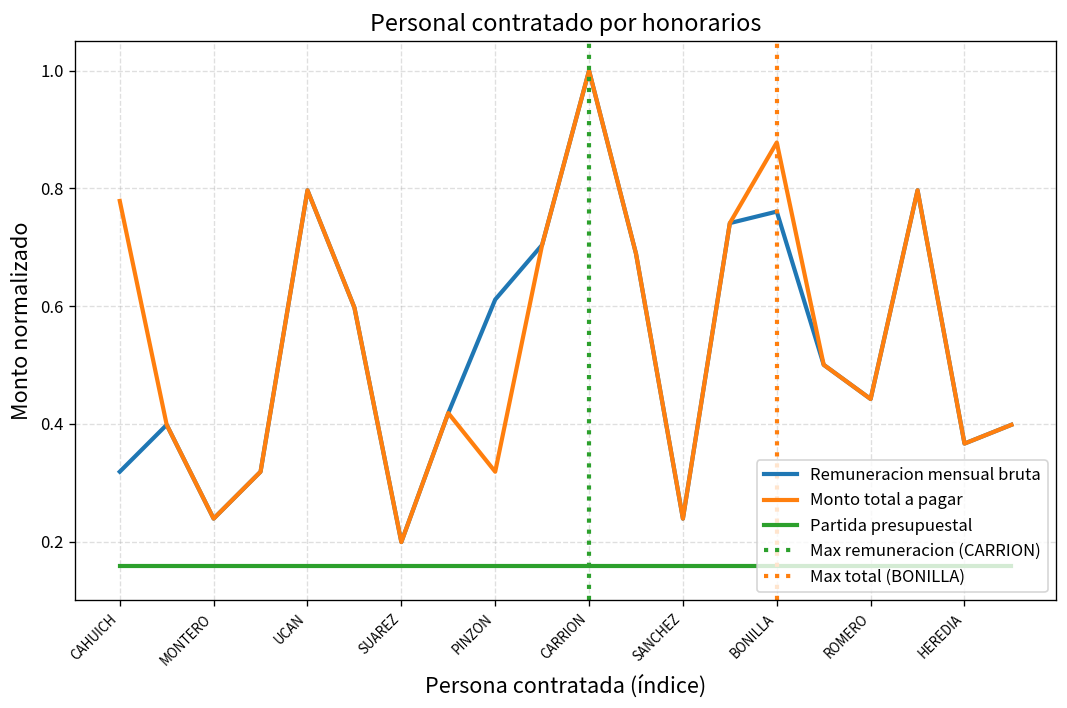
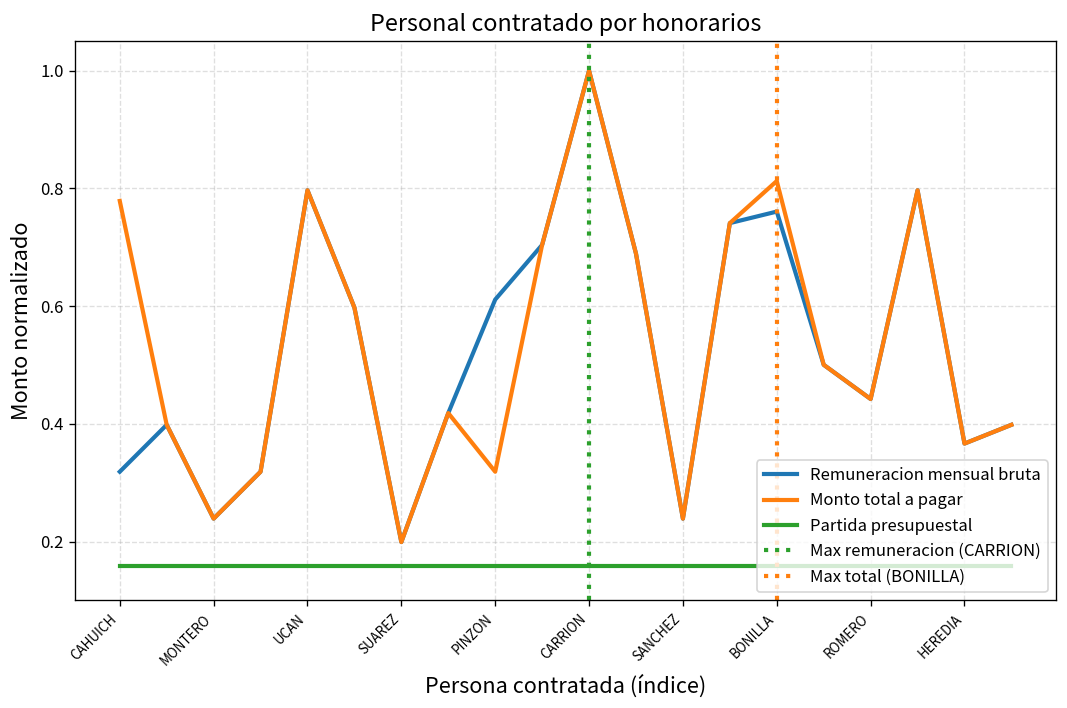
Monto total a pagar, BONILLA: 0.88 -> 0.81
